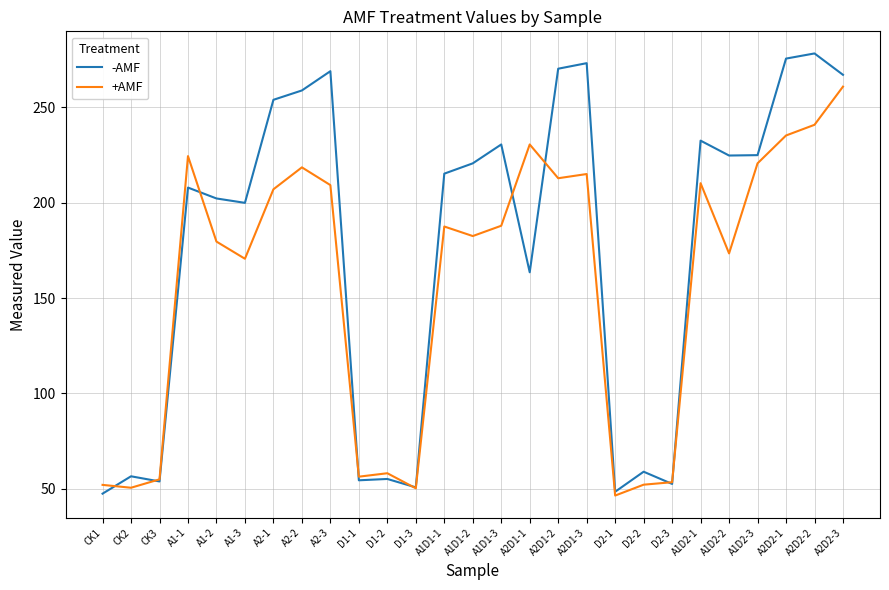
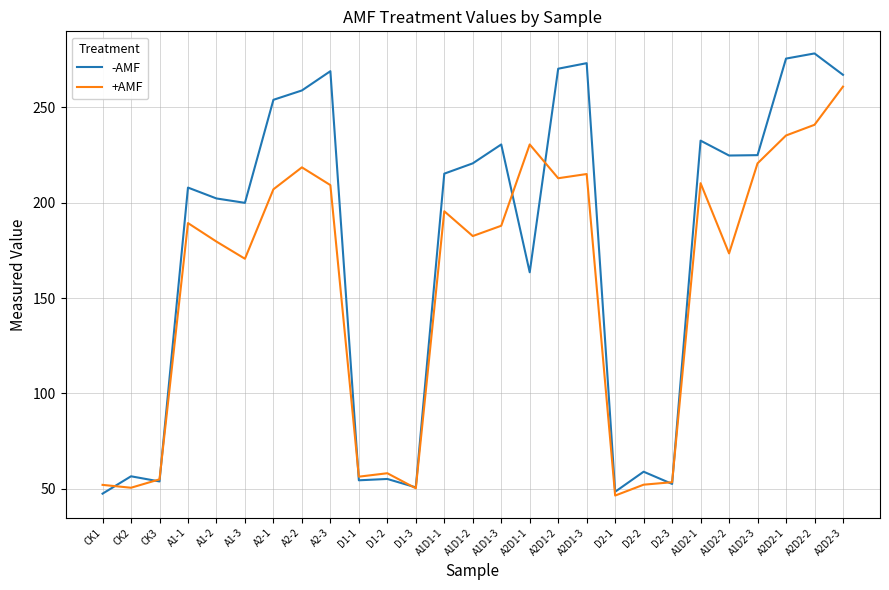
+AMF, A1-1: 224 -> 189
+AMF, A1D1-1: 188 -> 196
